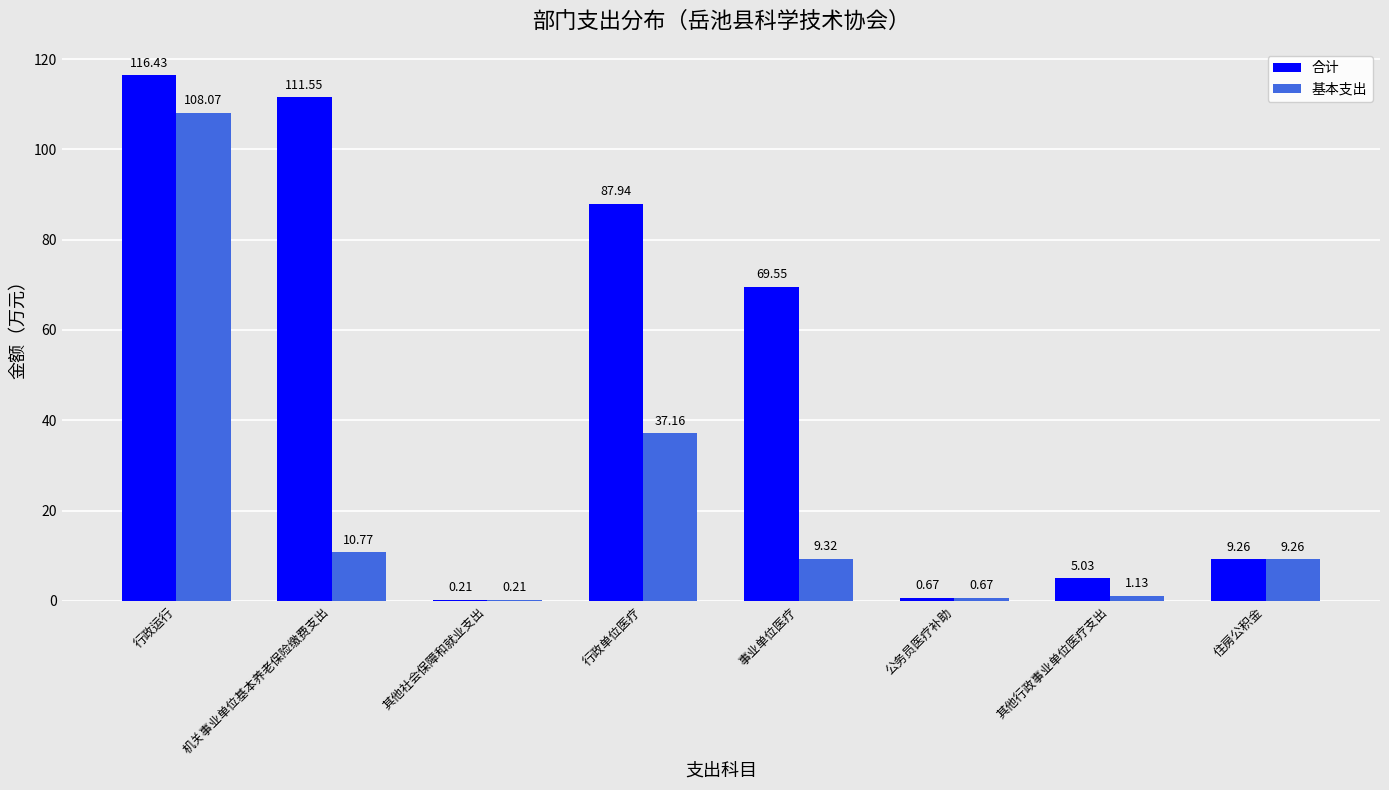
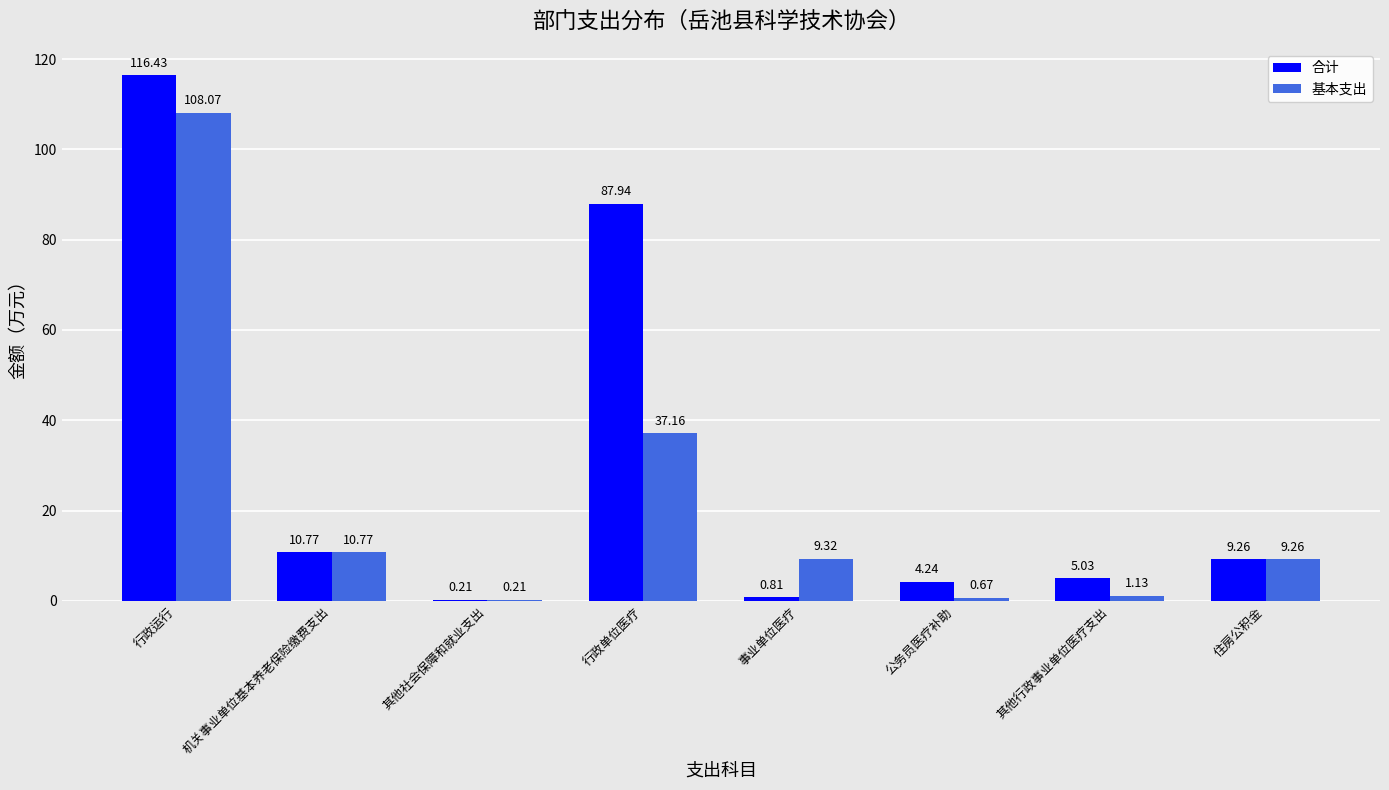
合计, 机关事业单位基本养老保险缴费支出: 111.55 -> 10.77
合计, 事业单位医疗: 69.55 -> 0.81
合计, 公务员医疗补助: 0.67 -> 4.24
